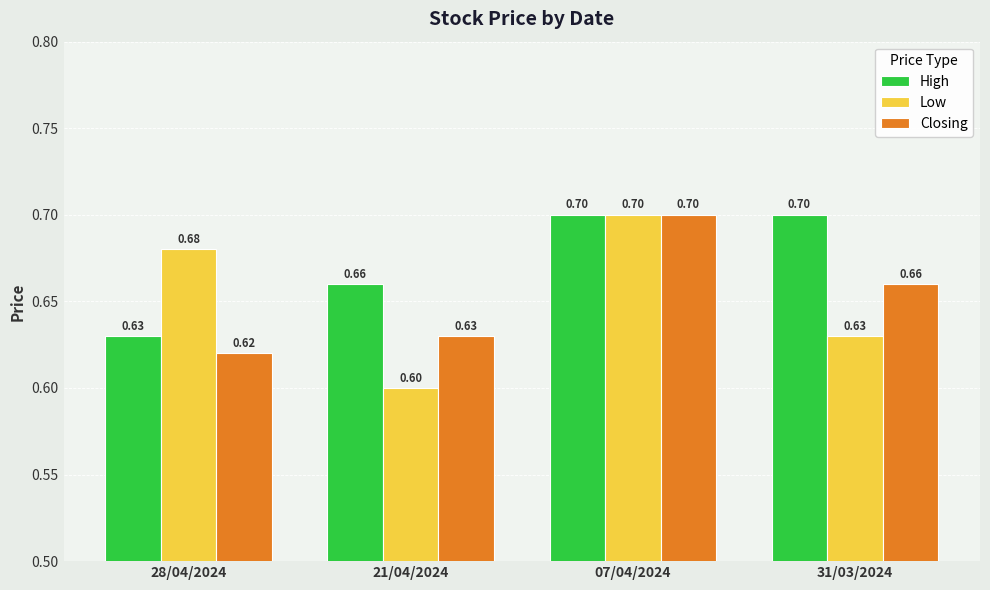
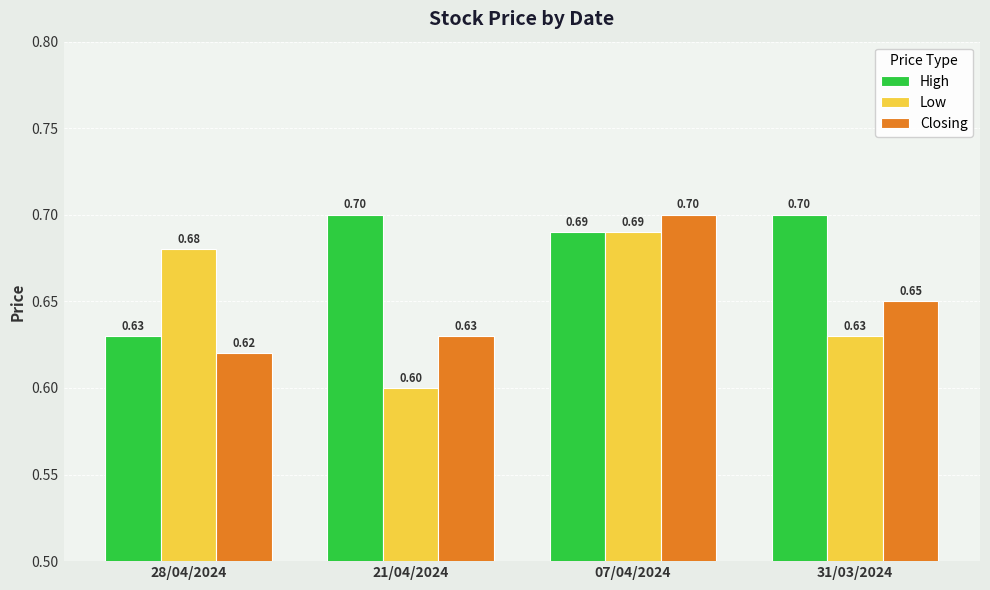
High, 21/04/2024: 0.66 -> 0.70
High, 07/04/2024: 0.70 -> 0.69
Low, 07/04/2024: 0.70 -> 0.69
Closing, 31/03/2024: 0.66 -> 0.65
